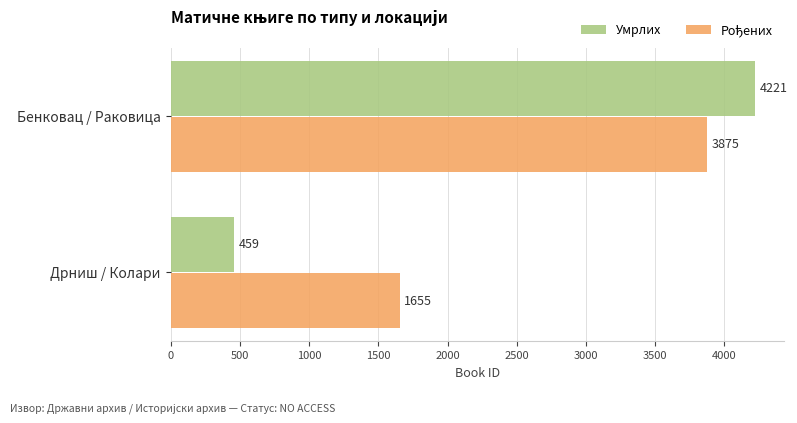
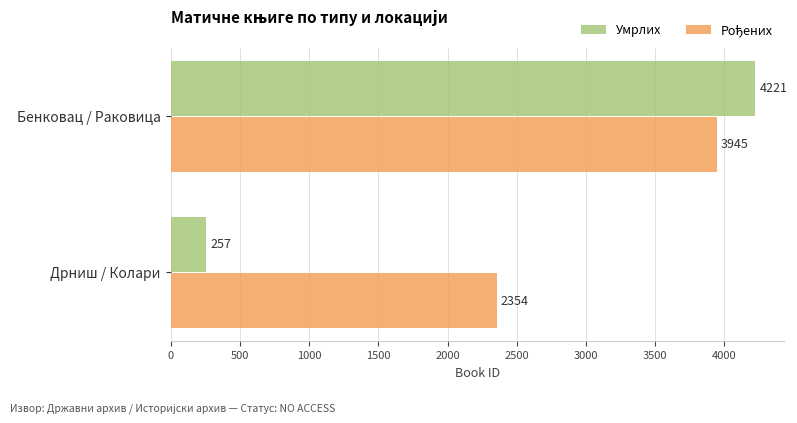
Рођених, Бенковац / Раковица: 3875 -> 3945
Умрлих, Дрниш / Колари: 459 -> 257
Рођених, Дрниш / Колари: 1655 -> 2354
